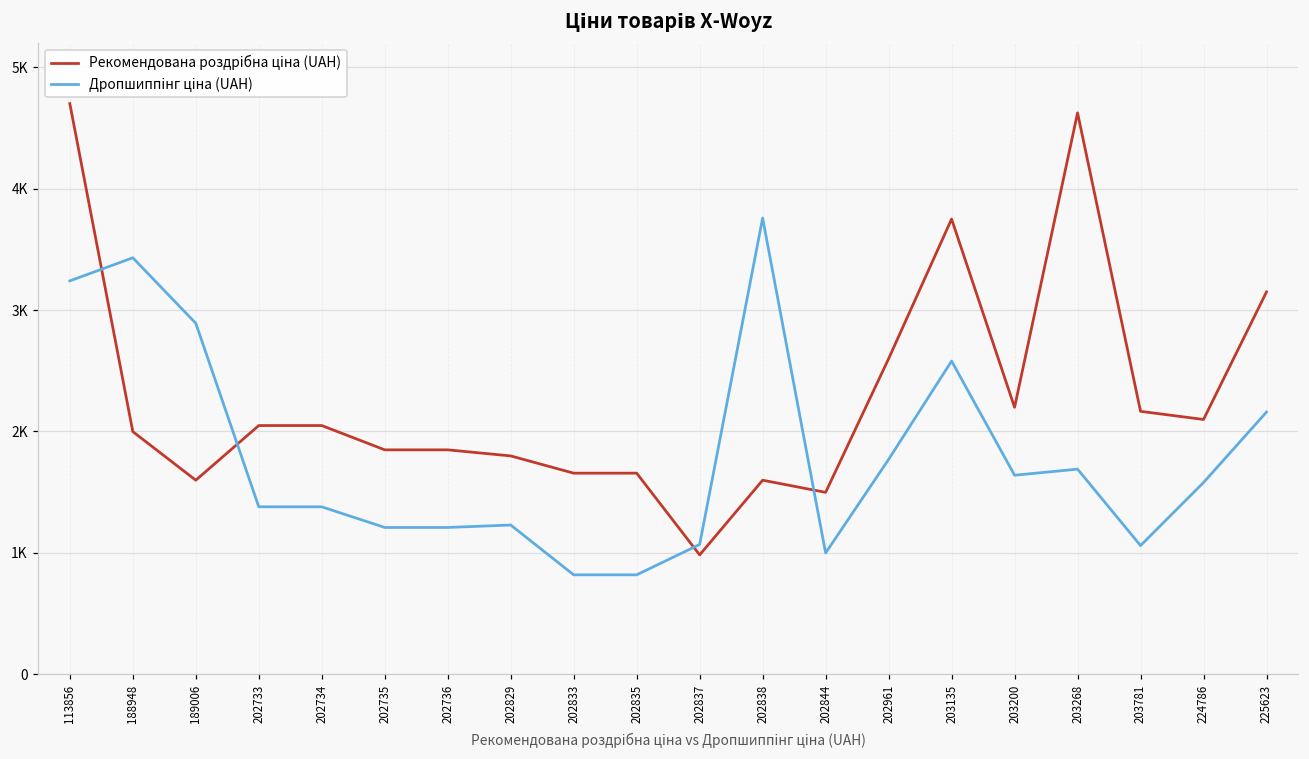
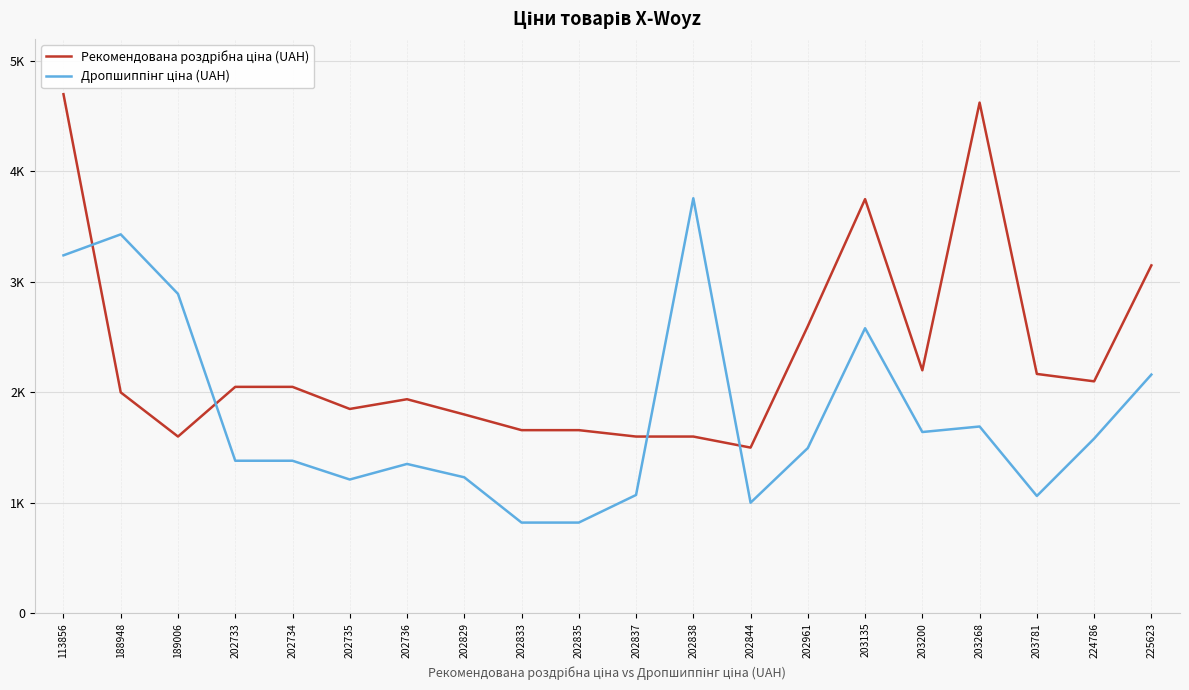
Рекомендована роздрібна ціна (UAH), 202736: 1850 -> 1940
Дропшиппінг ціна (UAH), 202736: 1210 -> 1350
Рекомендована роздрібна ціна (UAH), 202837: 980 -> 1600
Дропшиппінг ціна (UAH), 202961: 1770 -> 1500
